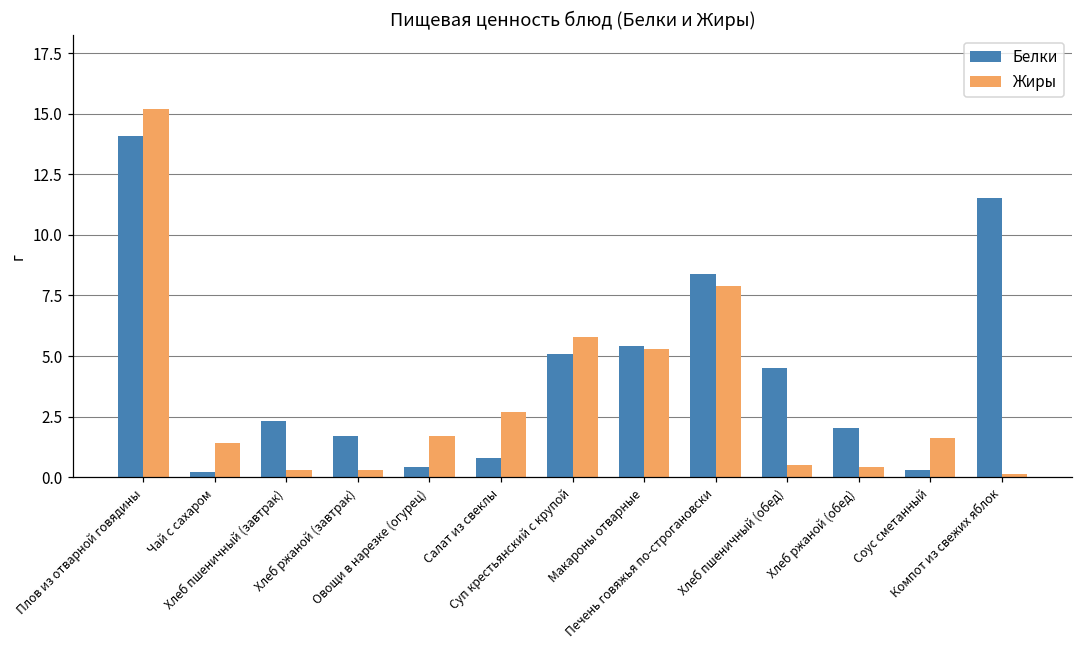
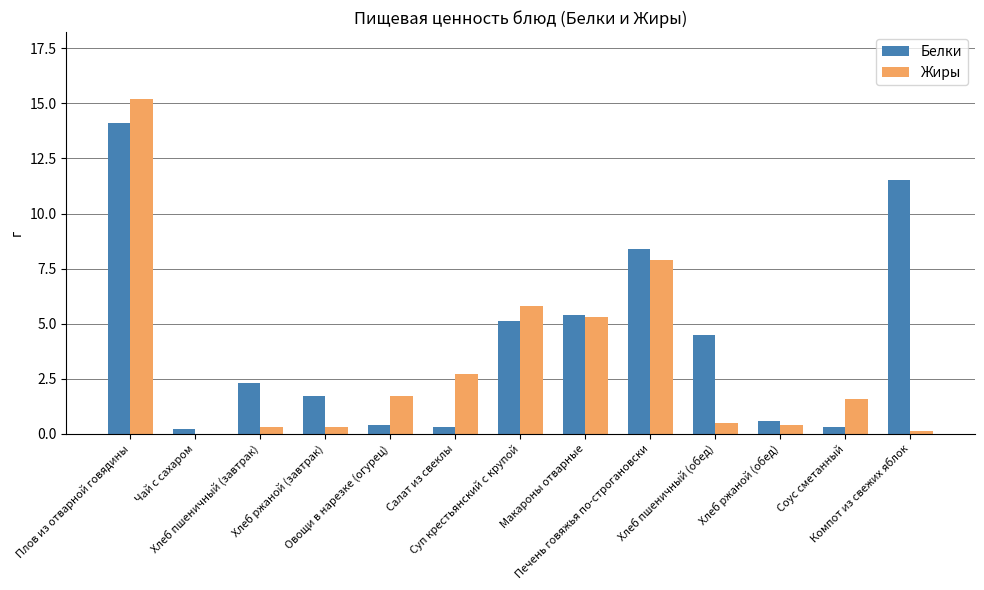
Жиры, Чай с сахаром: 1.4 -> 0.0
Белки, Салат из свеклы: 0.8 -> 0.3
Белки, Хлеб ржаной (обед): 2.0 -> 0.6
